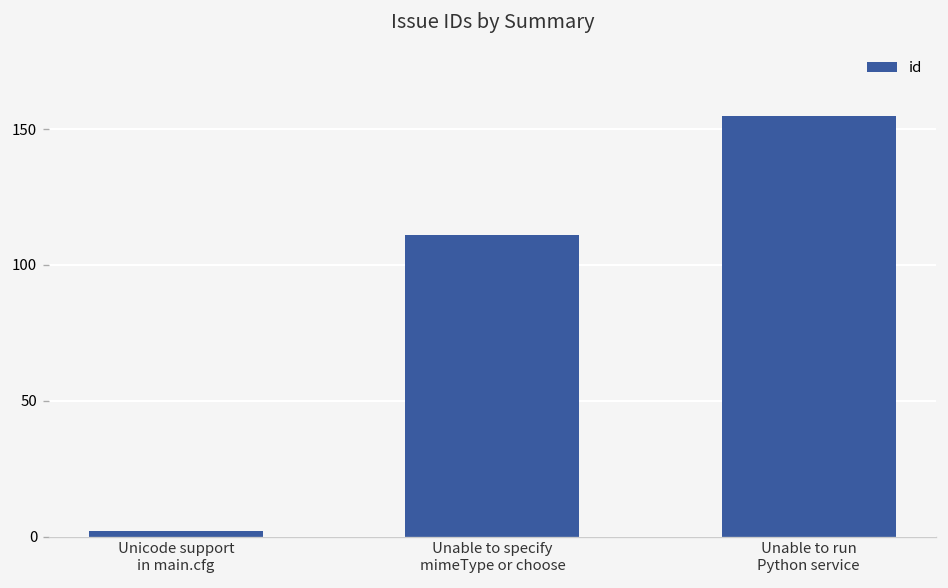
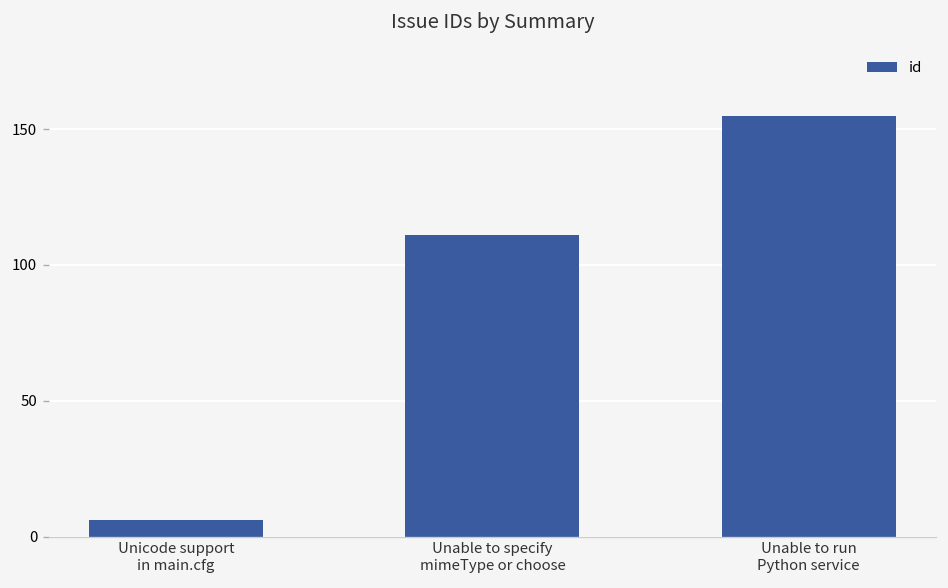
Unicode support in main.cfg: 2 -> 6
